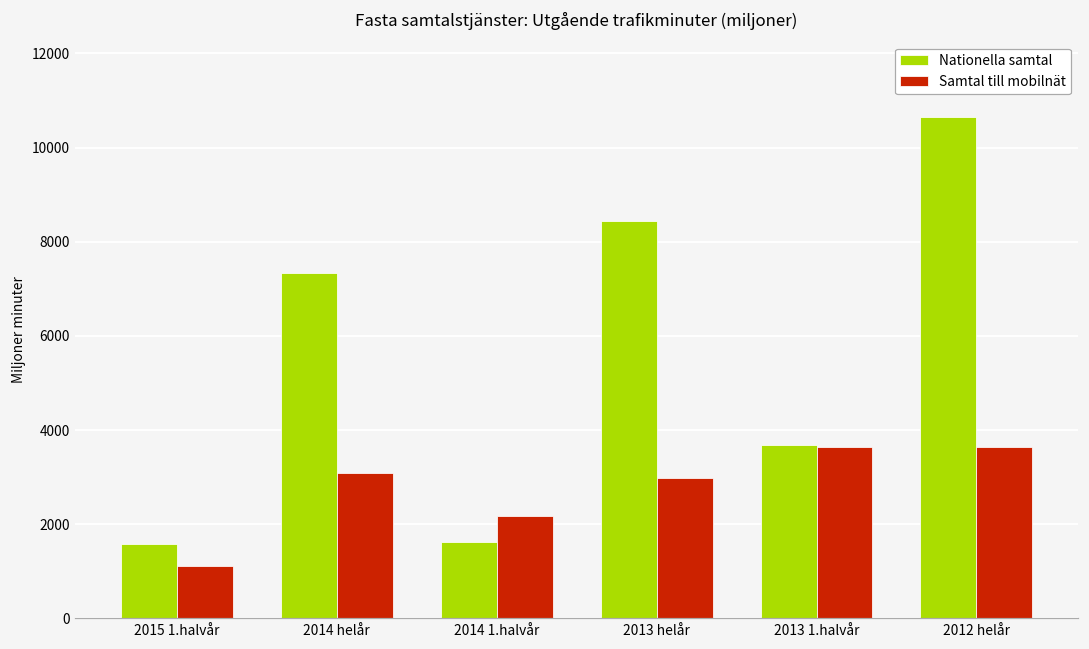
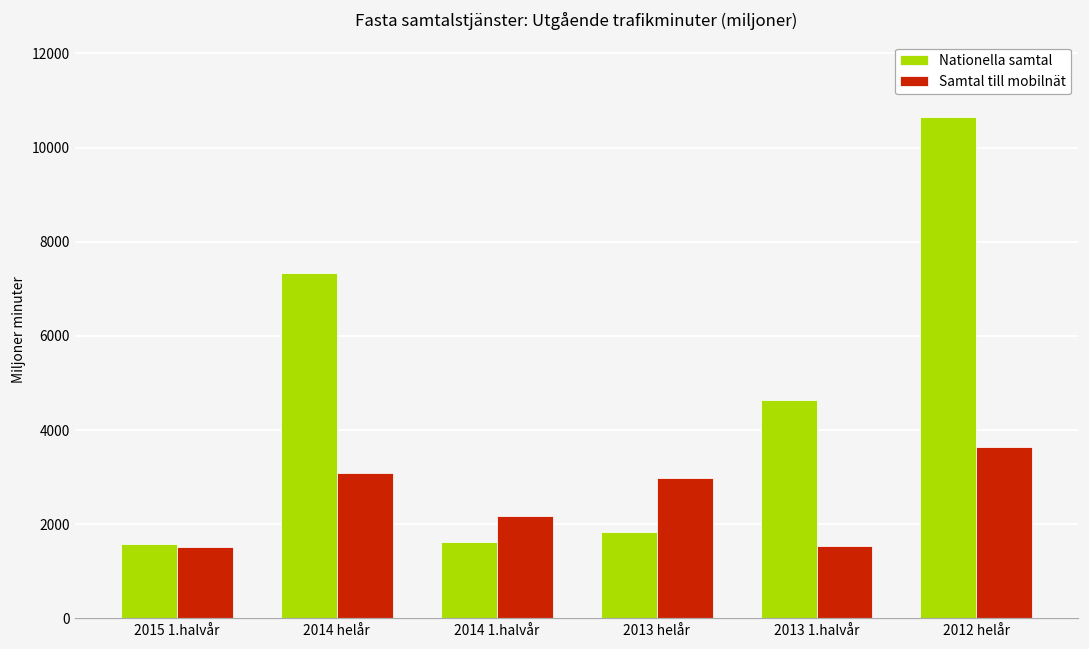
Samtal till mobilnät, 2015 1.halvår: 1100 -> 1500
Nationella samtal, 2013 helår: 8400 -> 1800
Nationella samtal, 2013 1.halvår: 3700 -> 4600
Samtal till mobilnät, 2013 1.halvår: 3600 -> 1500
